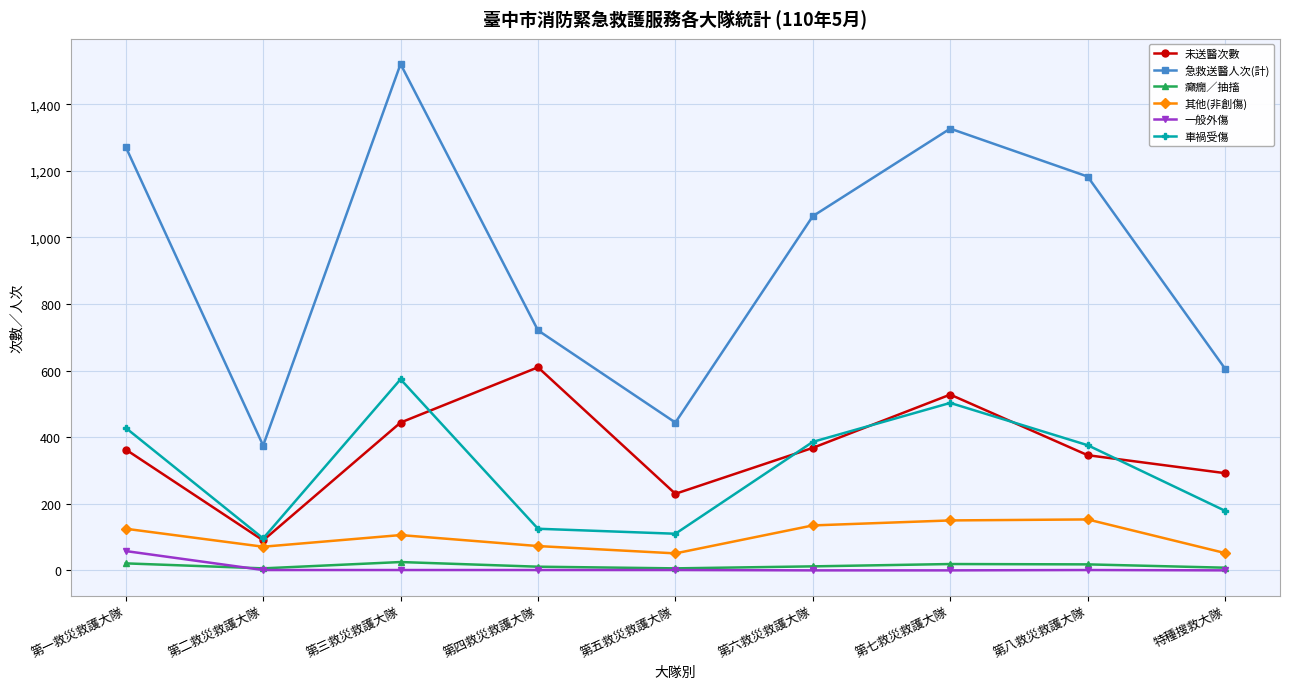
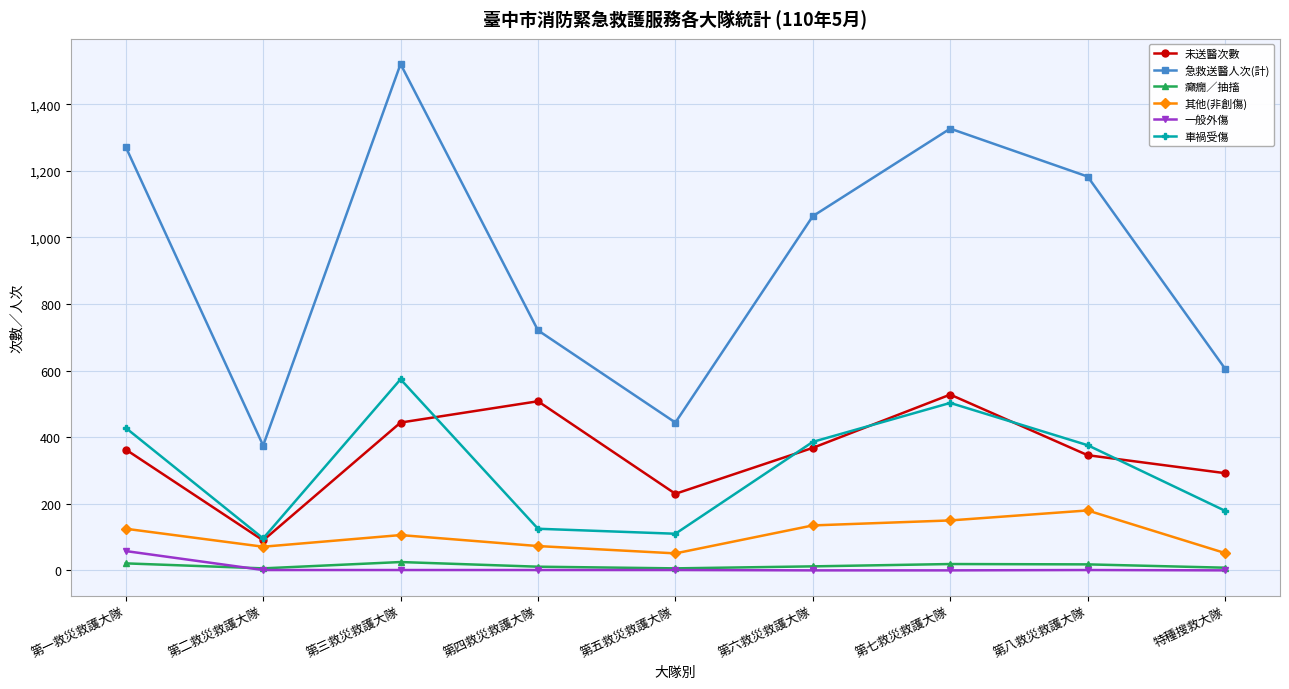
未送醫次數, 第四救災救護大隊: 610 -> 510
其他(非創傷), 第八救災救護大隊: 150 -> 180
